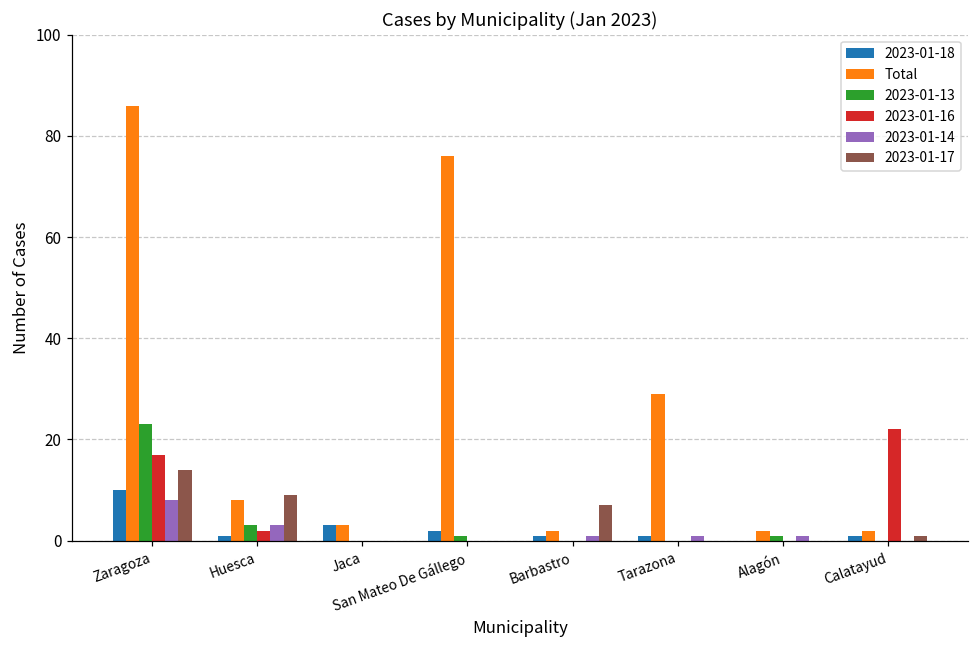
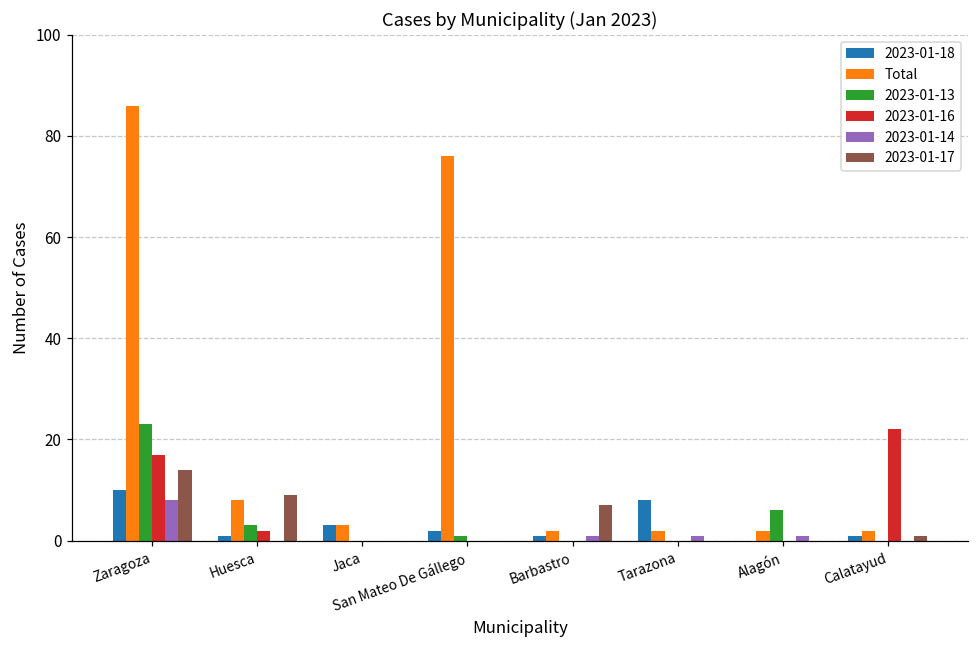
2023-01-14, Huesca: 3 -> 0
2023-01-18, Tarazona: 1 -> 8
Total, Tarazona: 29 -> 2
2023-01-13, Alagón: 1 -> 6
